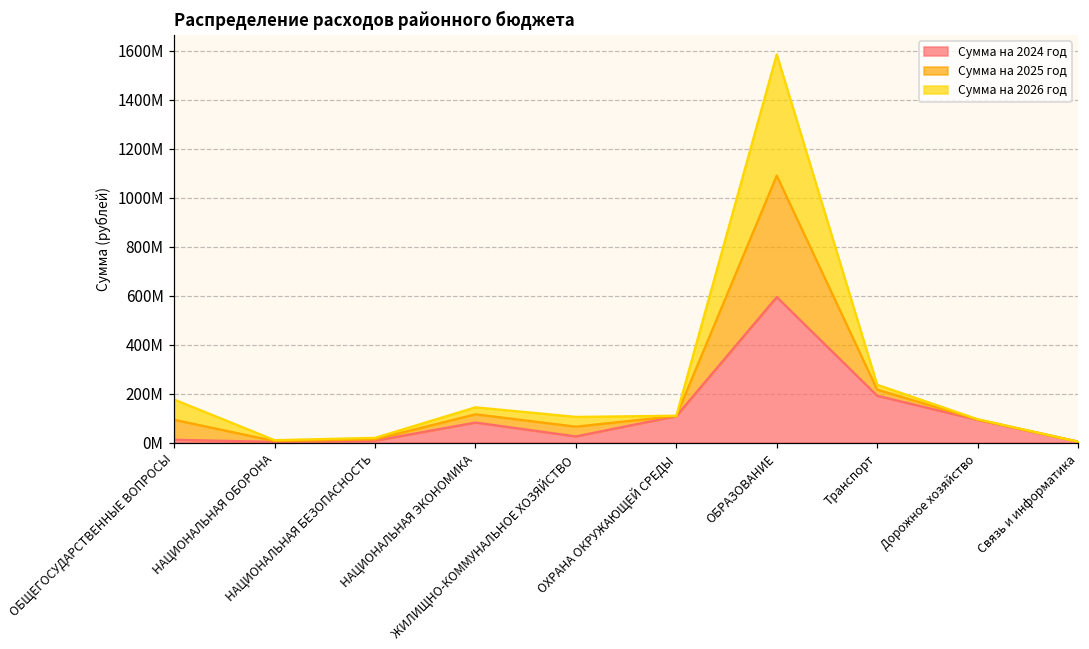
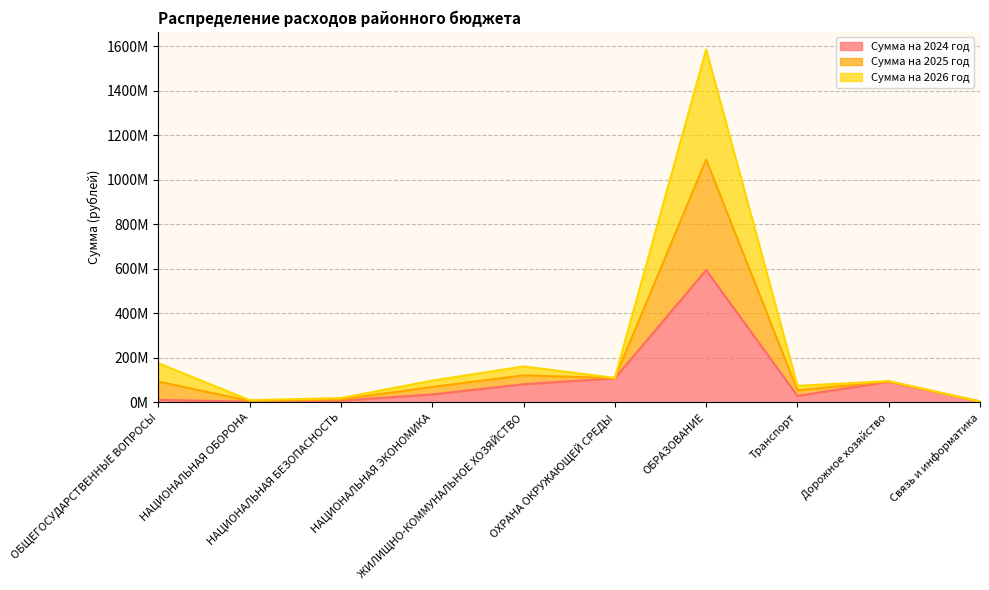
Сумма на 2024 год, НАЦИОНАЛЬНАЯ ЭКОНОМИКА: 80000000 -> 40000000
Сумма на 2024 год, ЖИЛИЩНО-КОММУНАЛЬНОЕ ХОЗЯЙСТВО: 30000000 -> 80000000
Сумма на 2024 год, Транспорт: 190000000 -> 30000000
